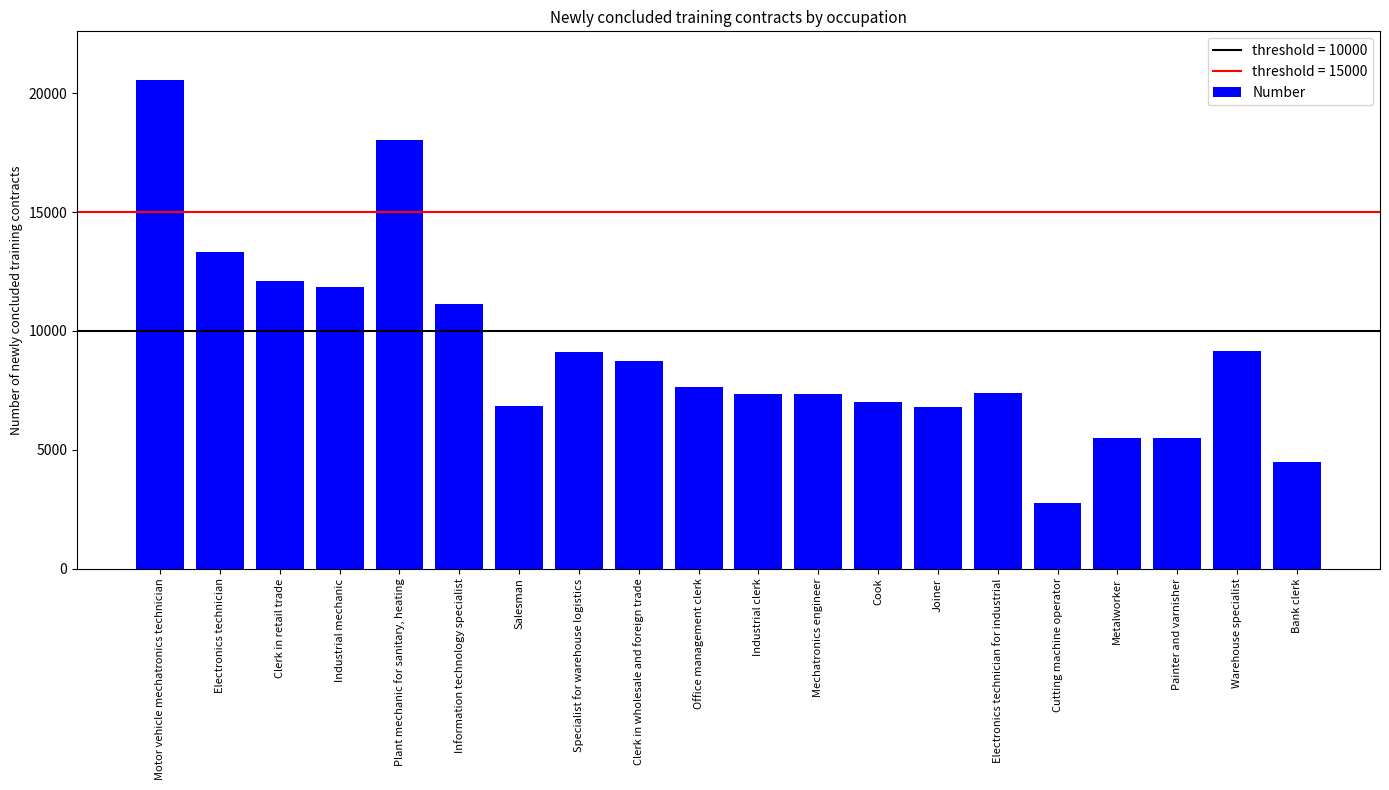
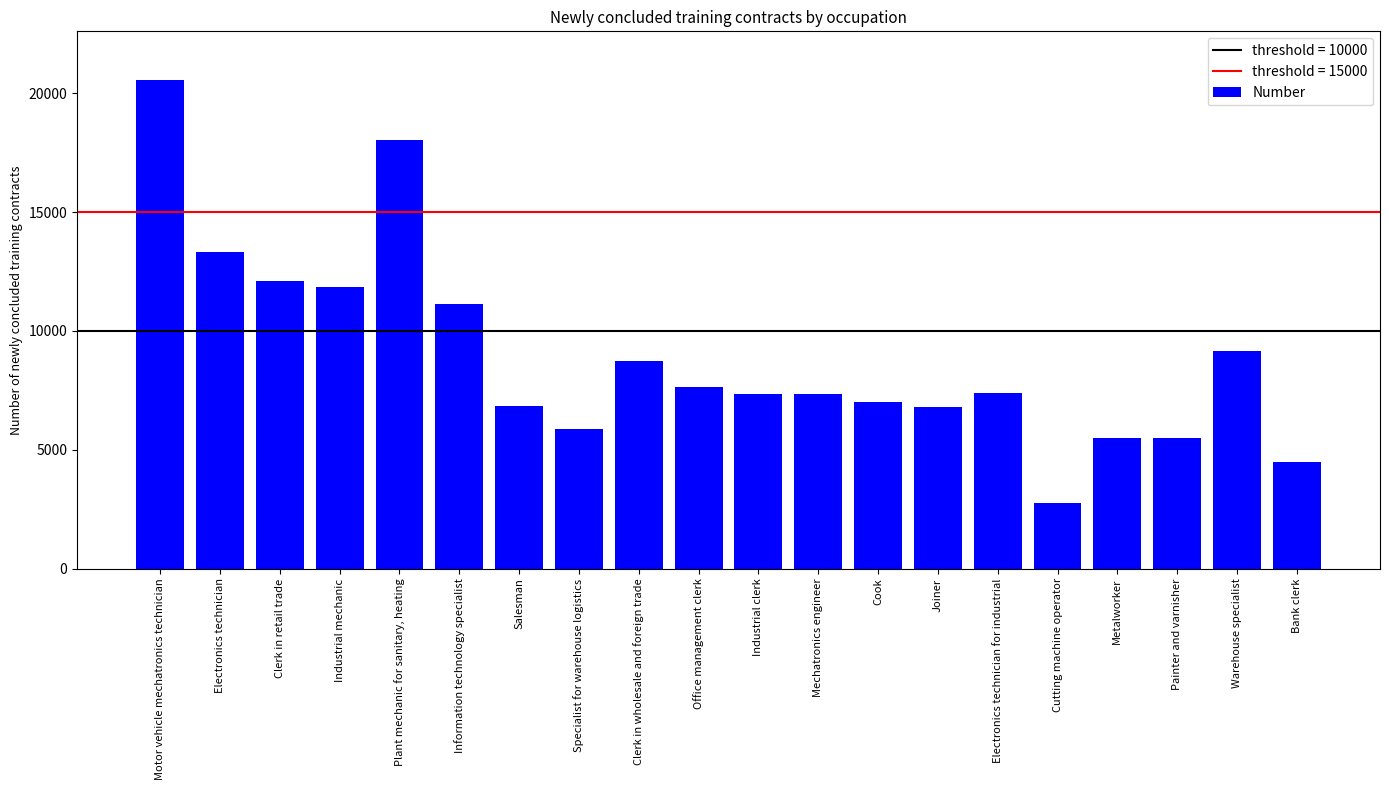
Specialist for warehouse logistics: 9100 -> 5900
